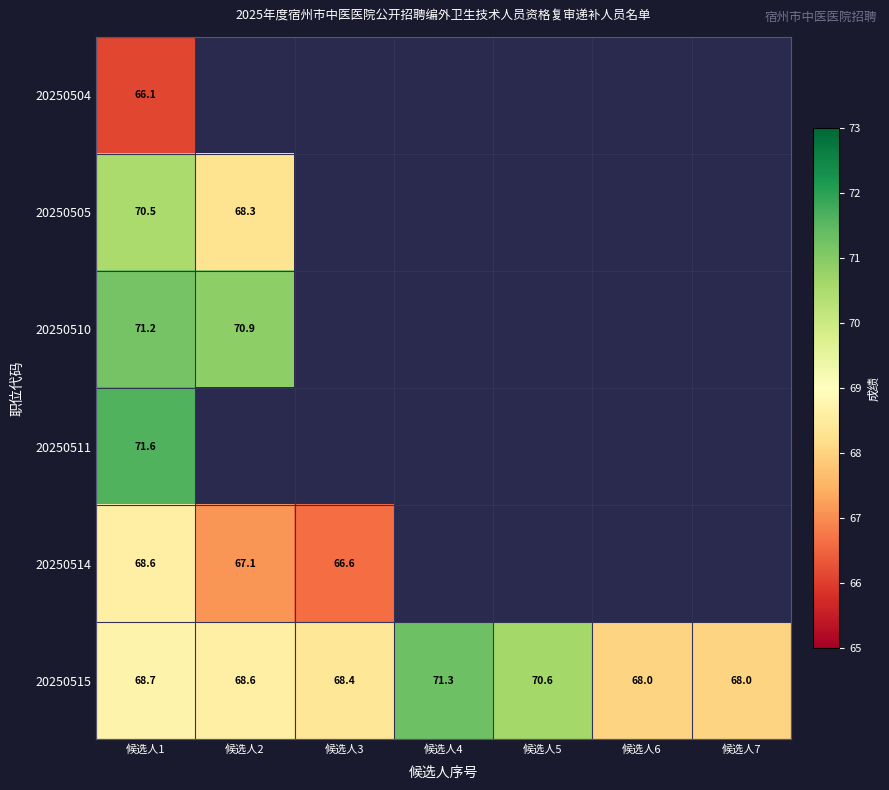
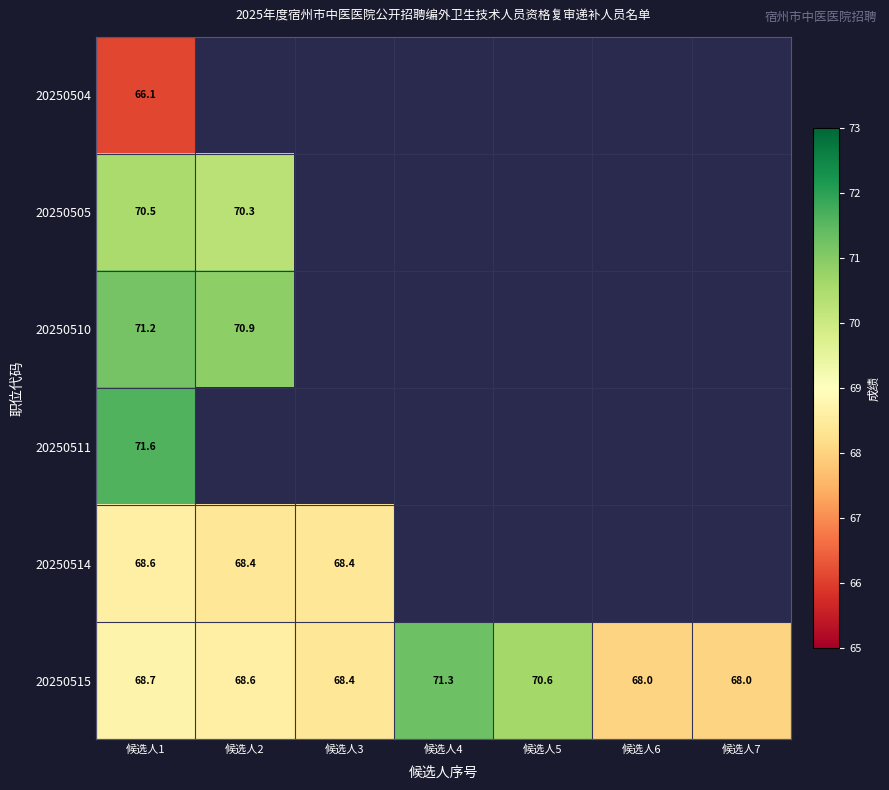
20250505, 候选人2: 68.3 -> 70.3
20250514, 候选人2: 67.1 -> 68.4
20250514, 候选人3: 66.6 -> 68.4
